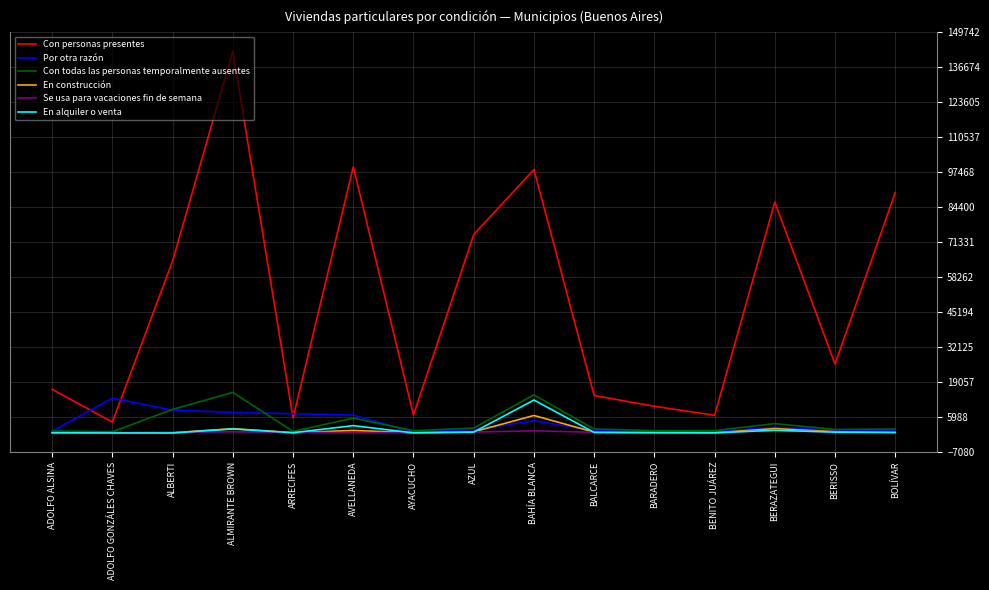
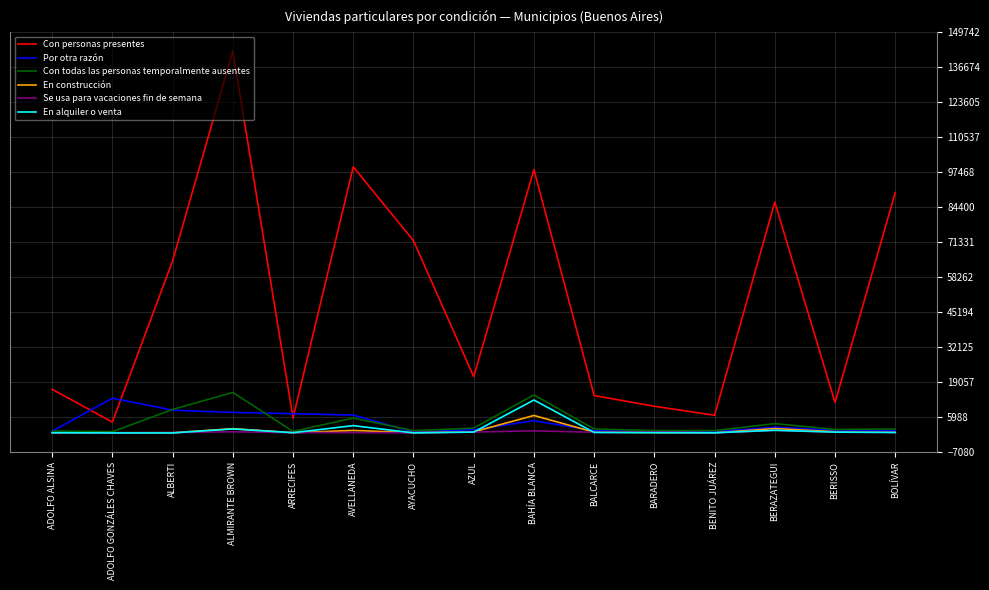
Con personas presentes, AYACUCHO: 7000 -> 72000
Con personas presentes, AZUL: 74000 -> 21000
Con personas presentes, BERISSO: 26000 -> 11000
